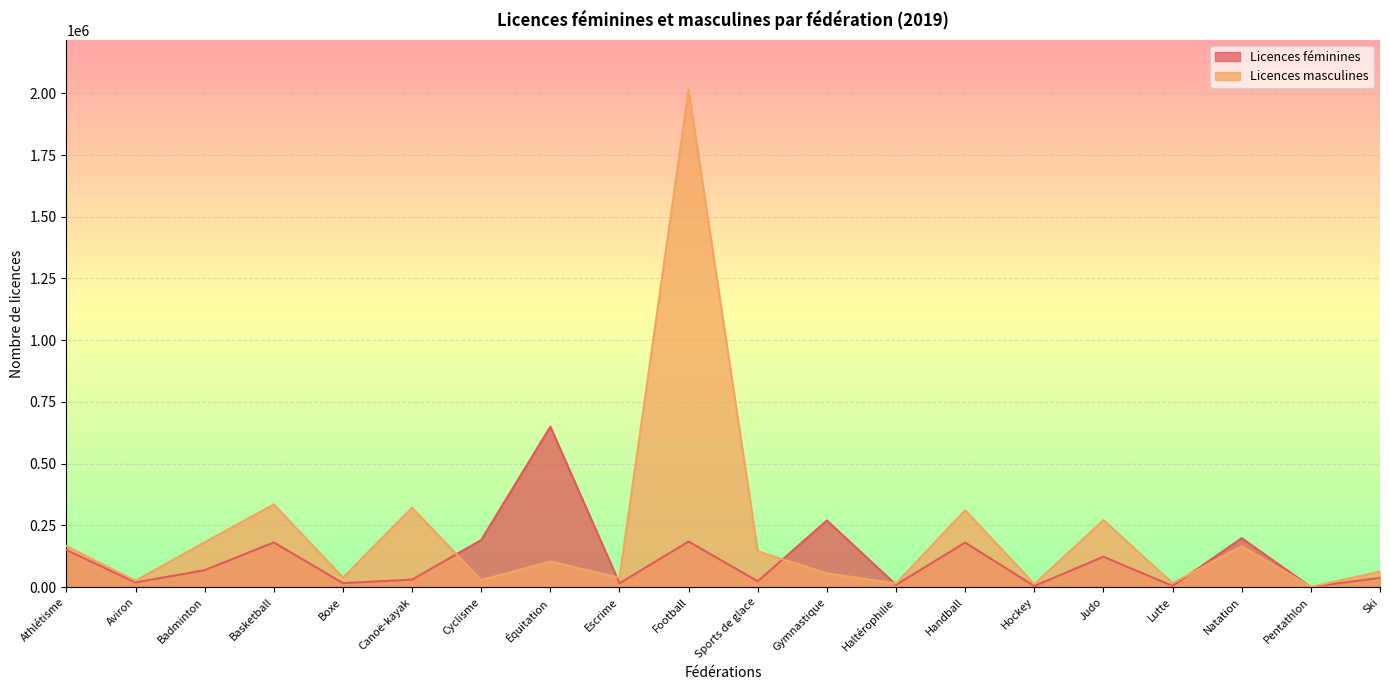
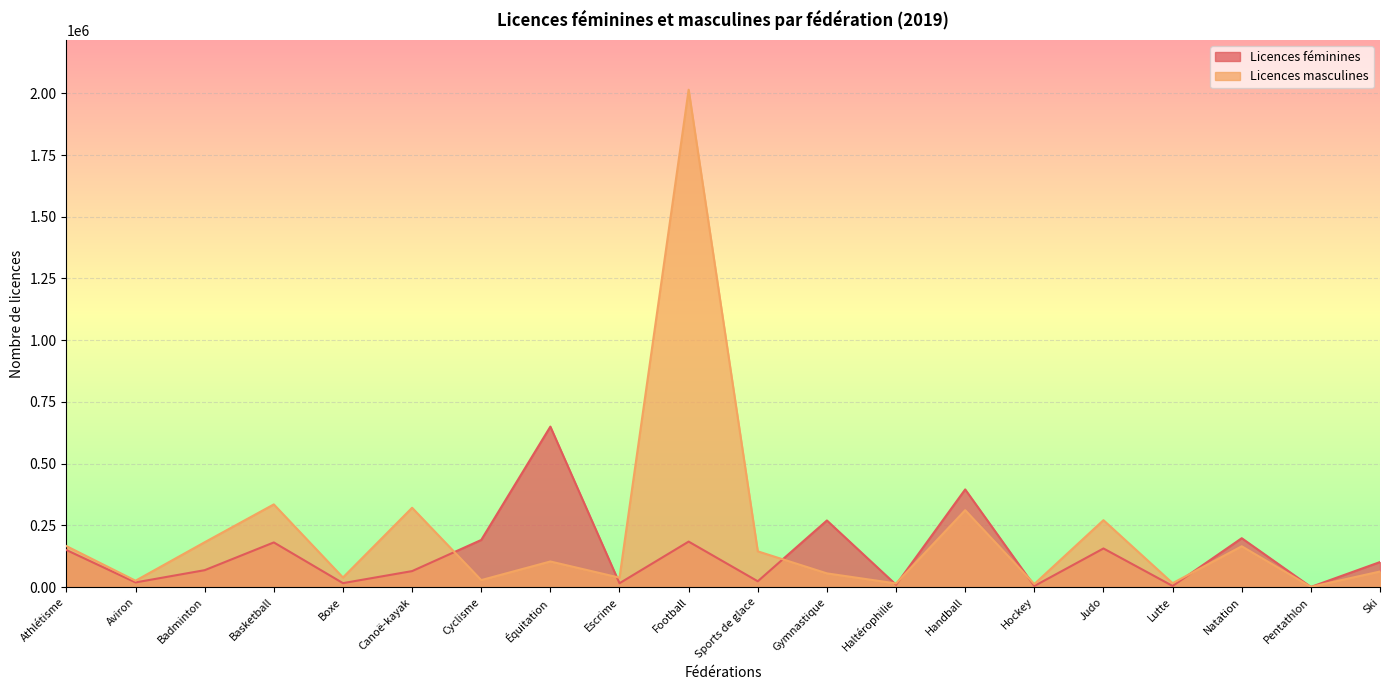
Licences féminines, Canoë-kayak: 30000 -> 70000
Licences féminines, Handball: 180000 -> 400000
Licences féminines, Judo: 120000 -> 160000
Licences féminines, Ski: 40000 -> 100000
